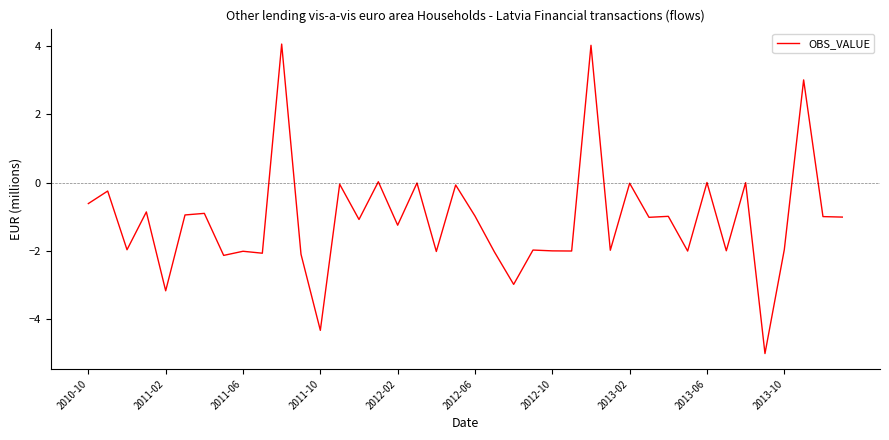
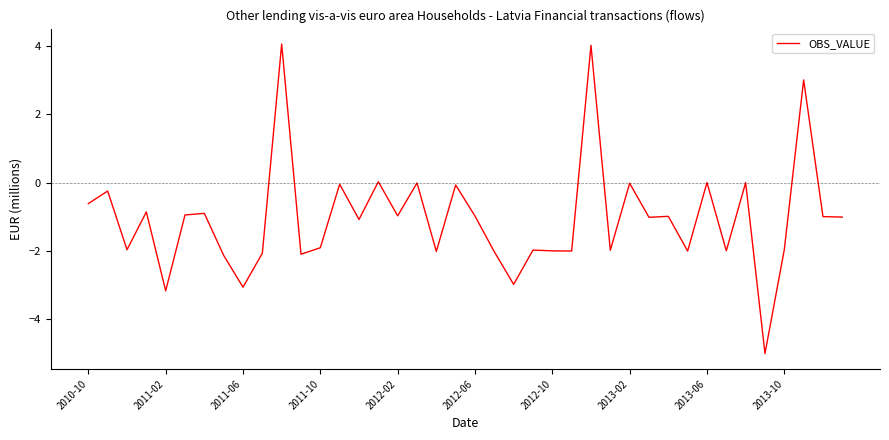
2011-06: -2.0 -> -3.1
2011-10: -4.3 -> -1.9
2012-02: -1.2 -> -1.0
